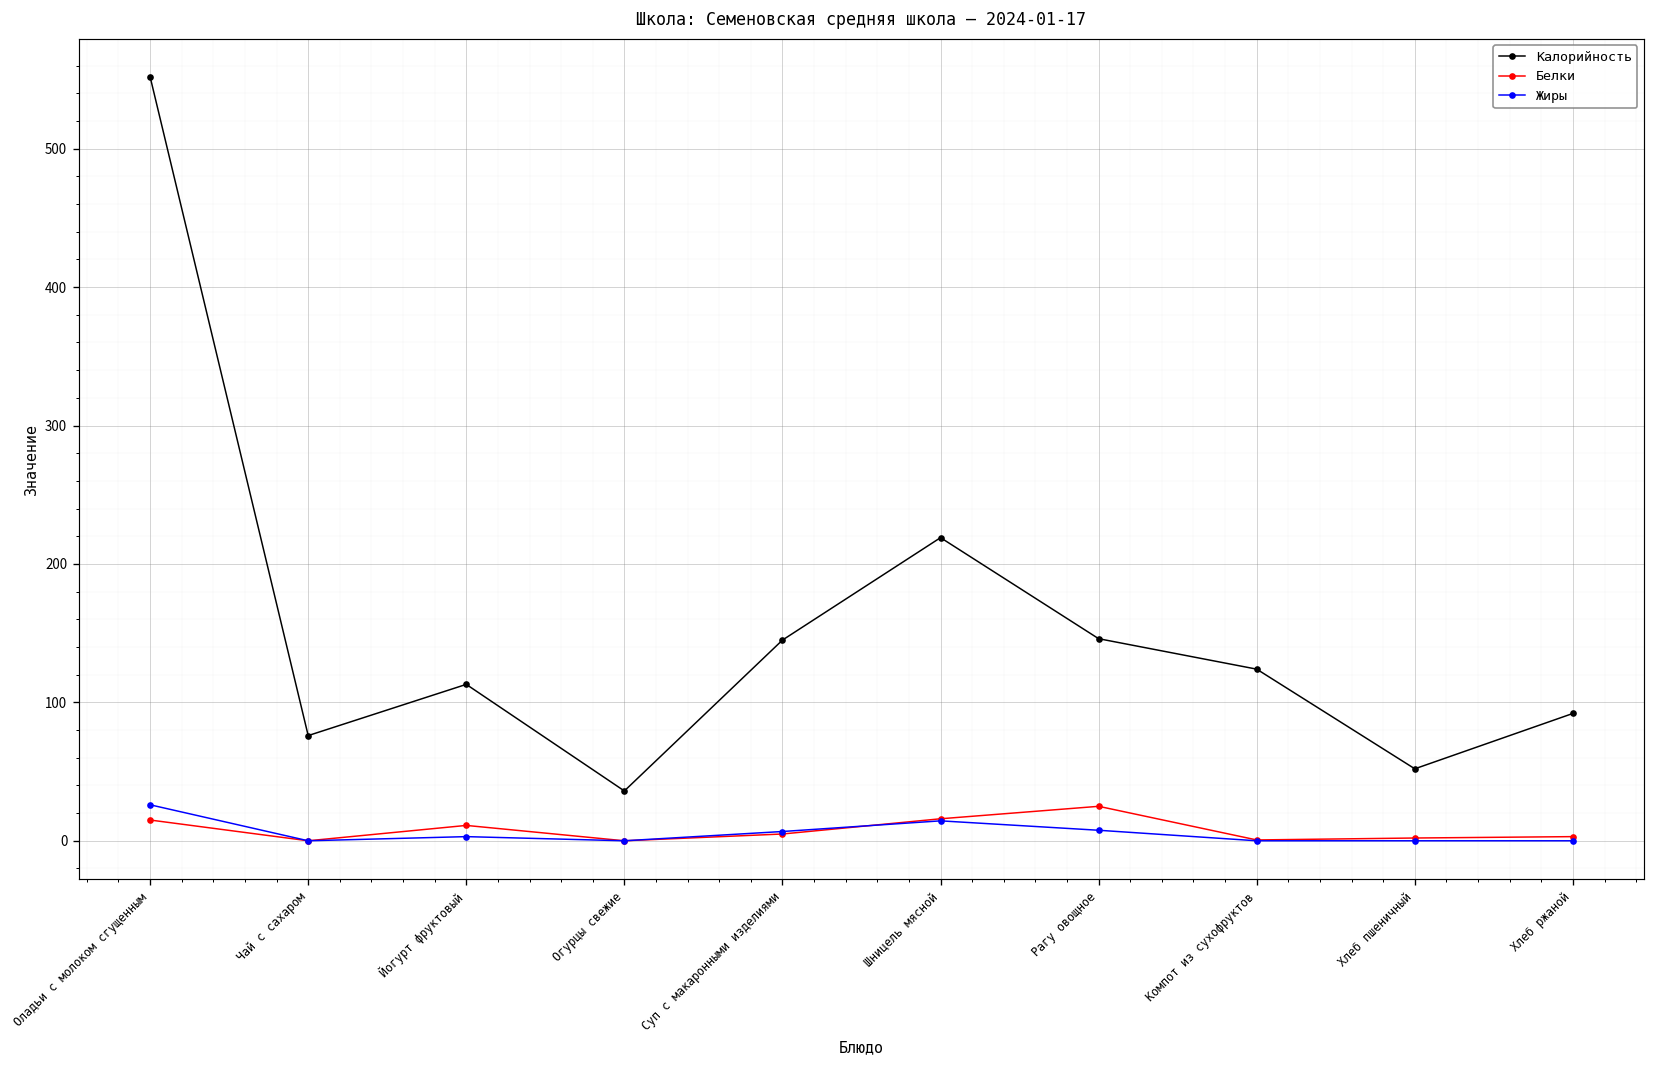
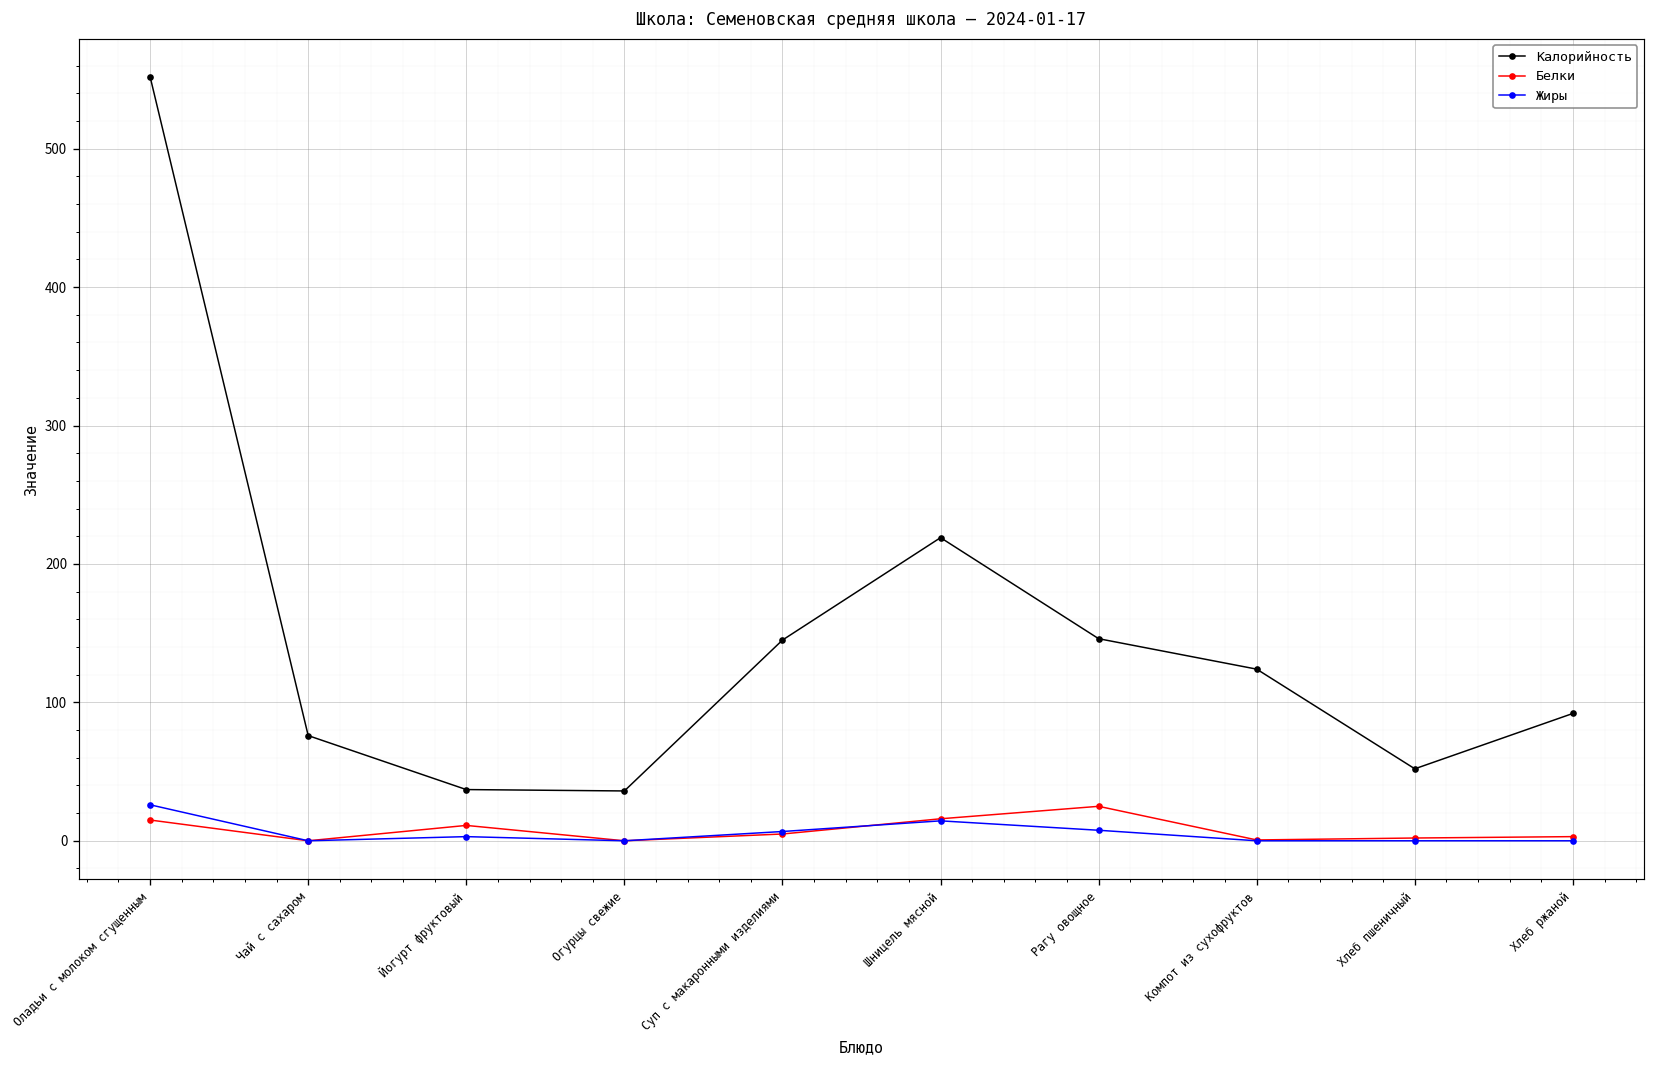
Калорийность, Йогурт фруктовый: 113 -> 37
